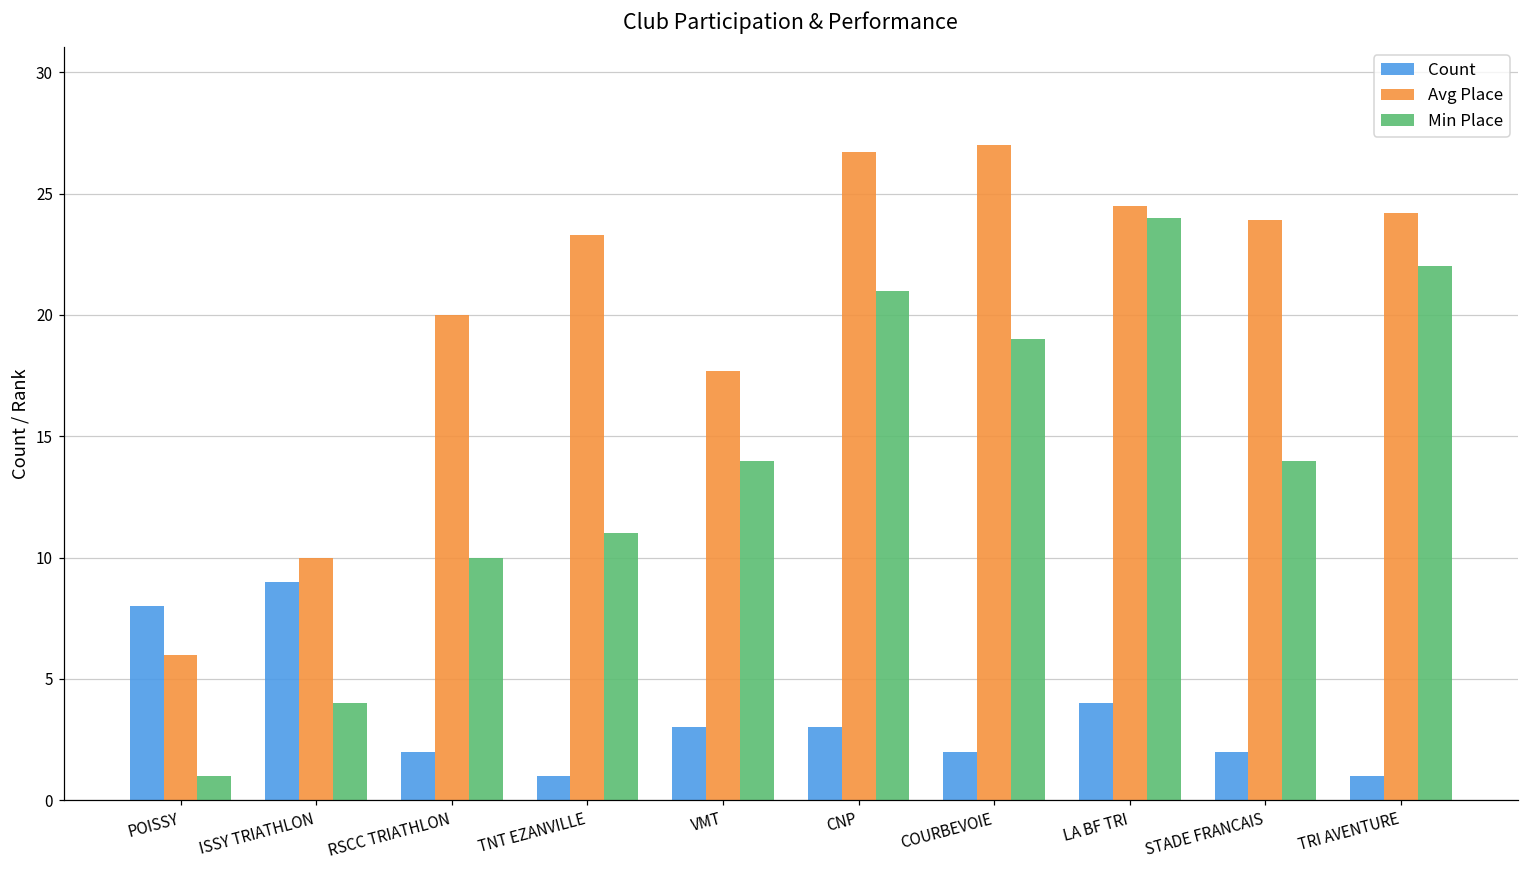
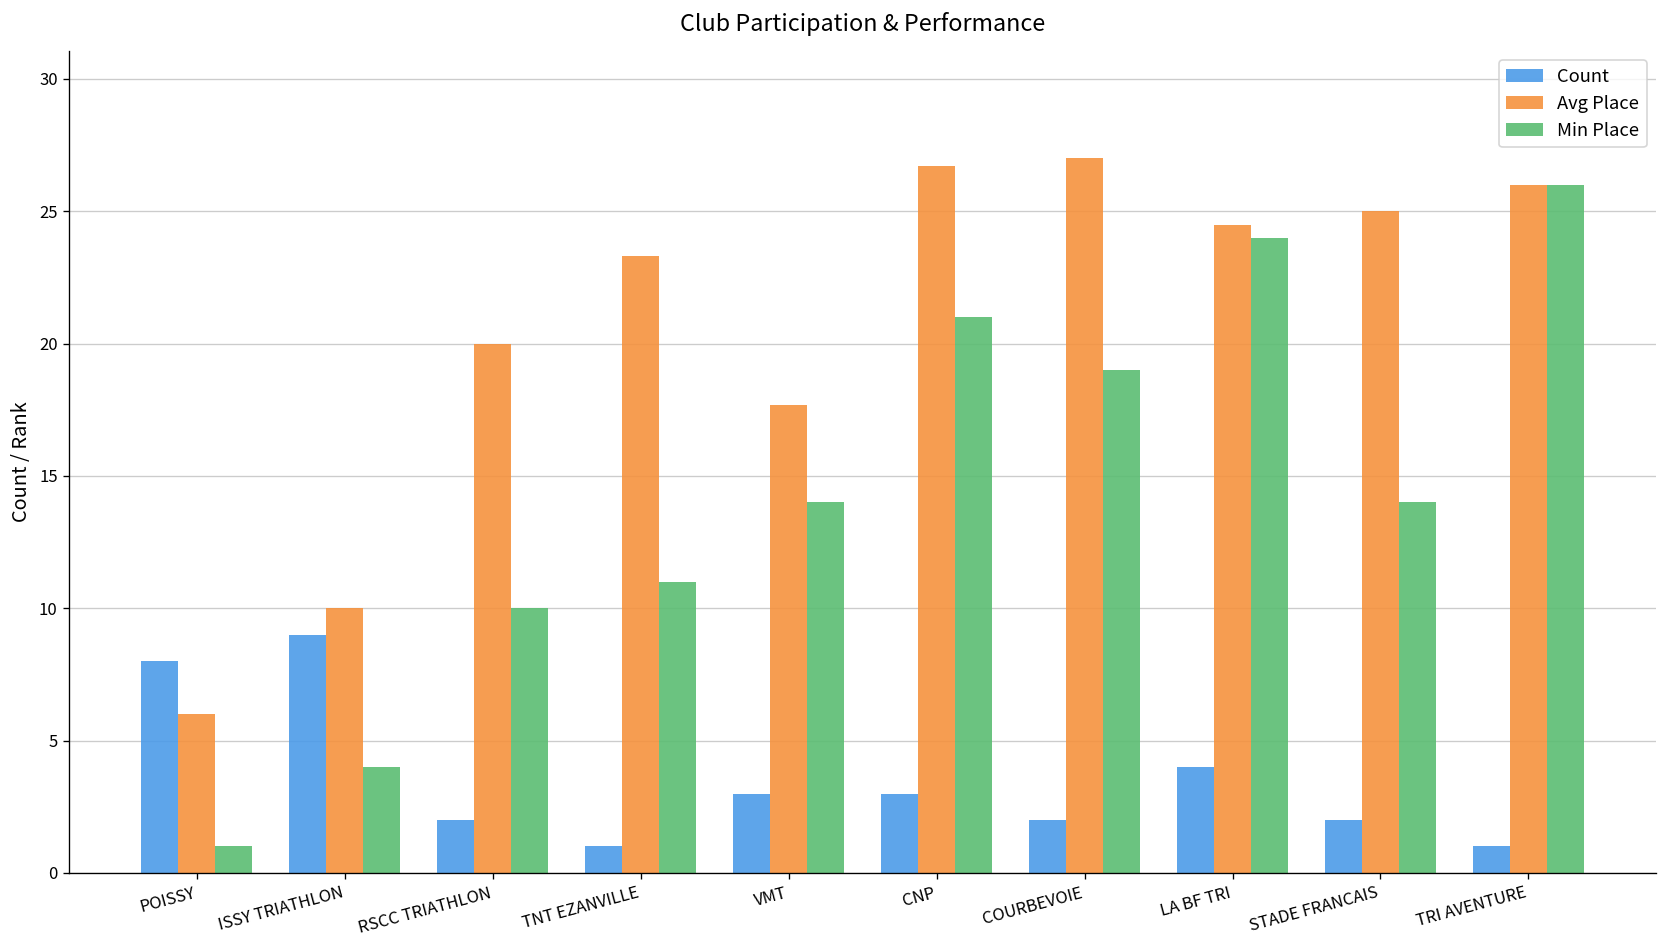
Avg Place, STADE FRANCAIS: 23.9 -> 25.0
Avg Place, TRI AVENTURE: 24.2 -> 26.0
Min Place, TRI AVENTURE: 22 -> 26
